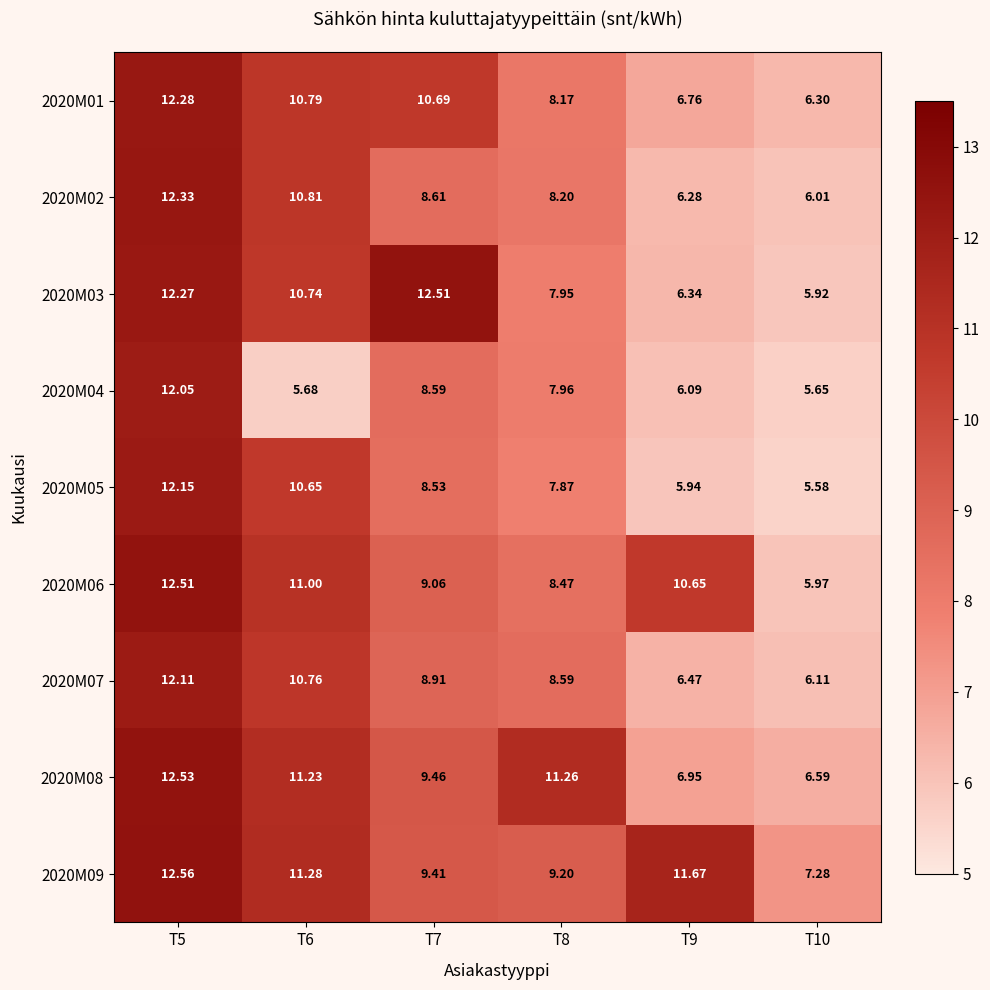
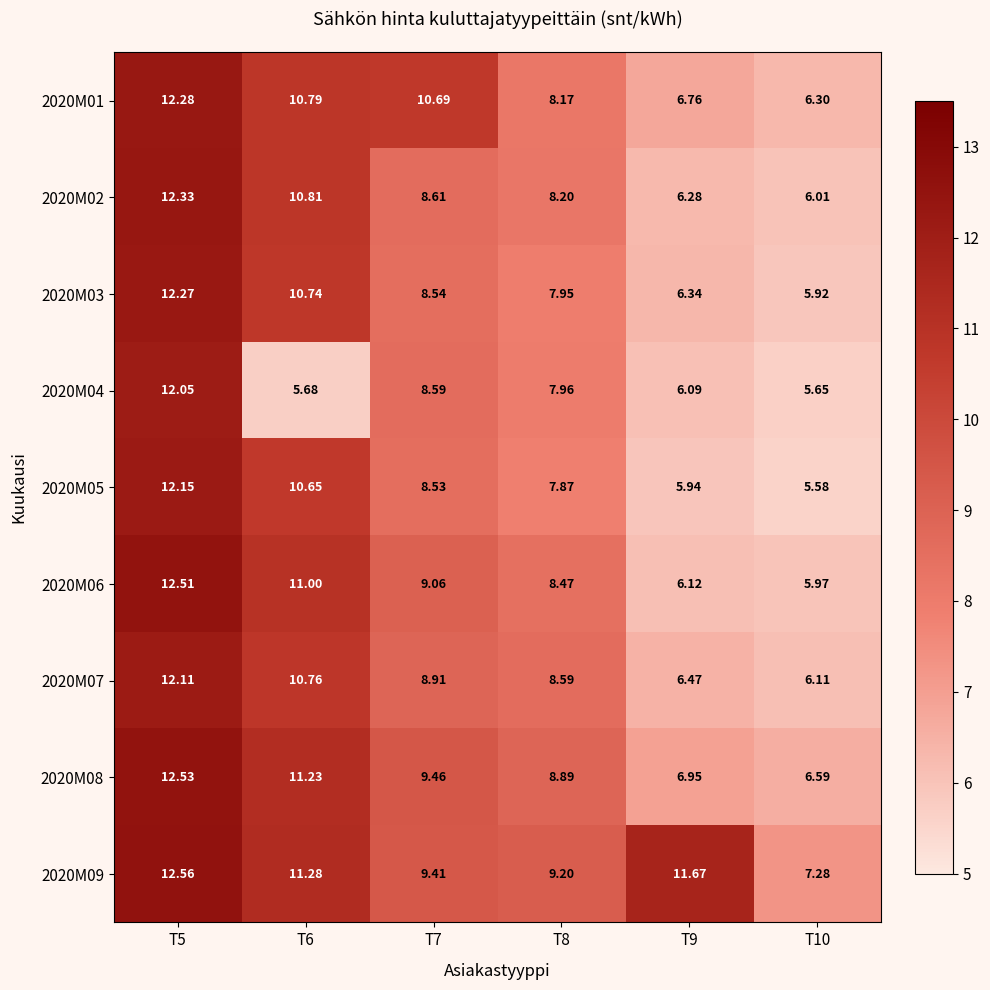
2020M03, T7: 12.51 -> 8.54
2020M06, T9: 10.65 -> 6.12
2020M08, T8: 11.26 -> 8.89
